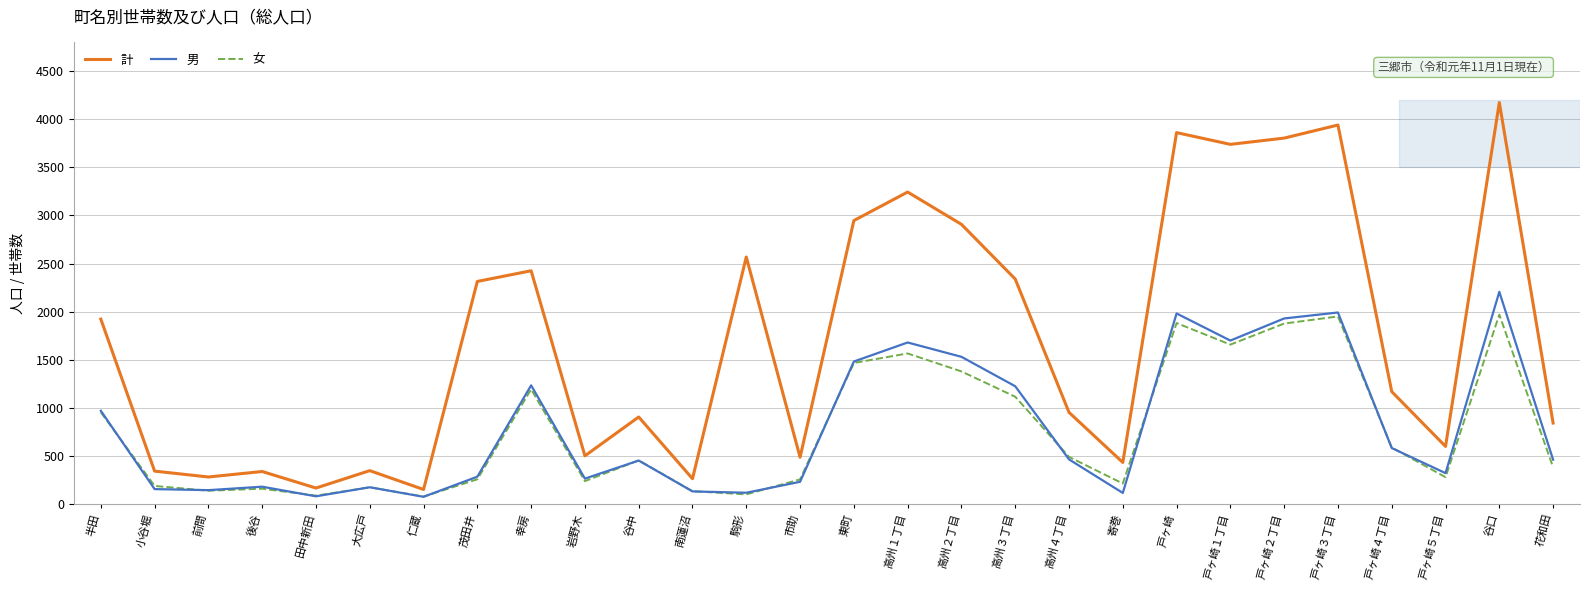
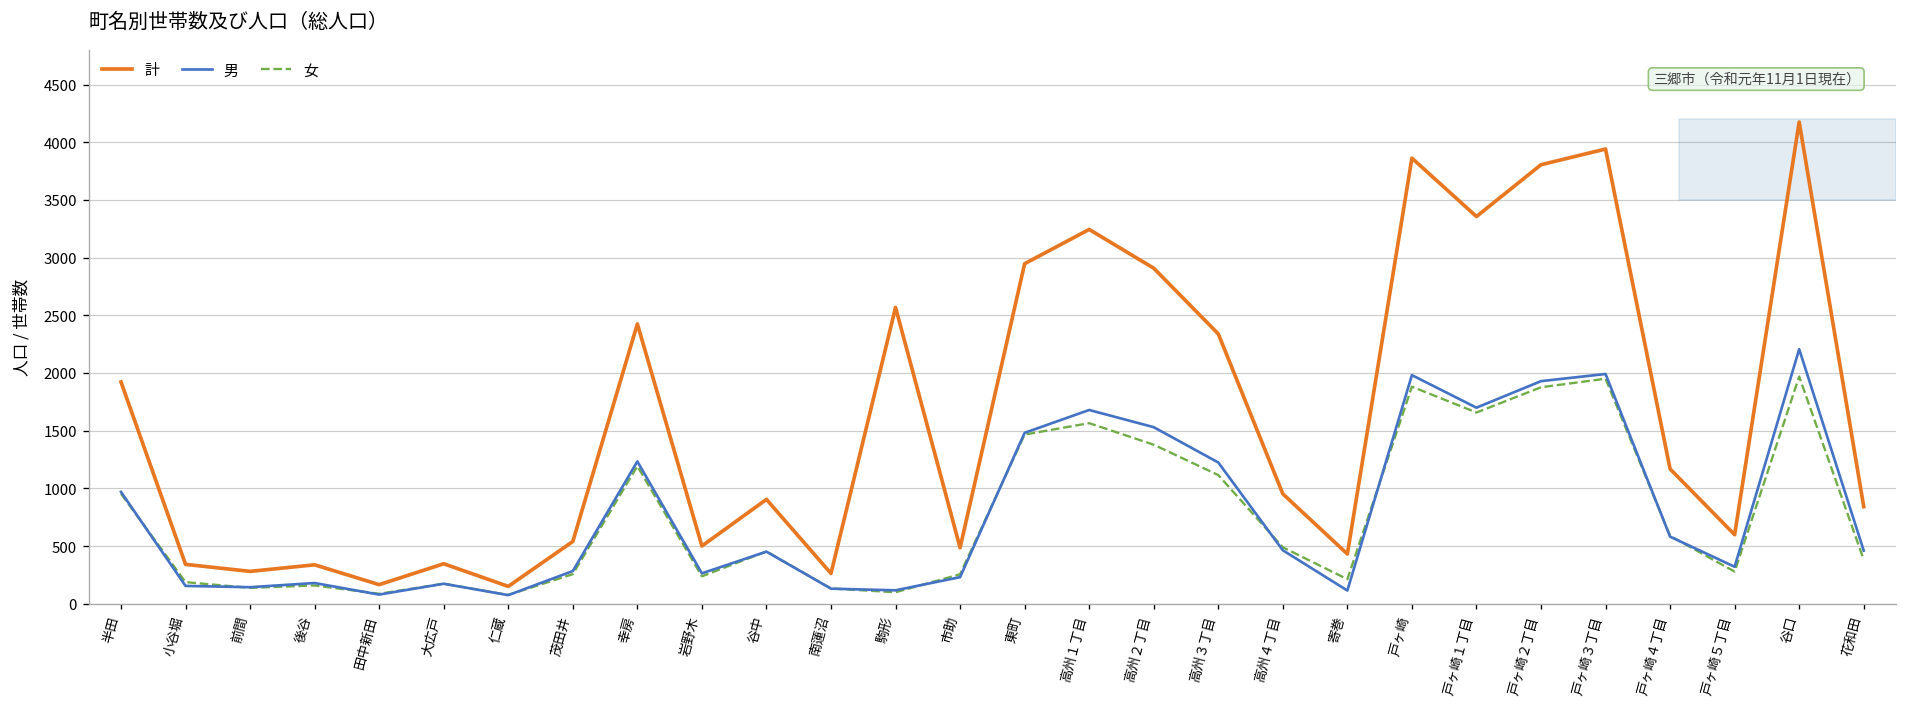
計, 茂田井: 2300 -> 500
計, 戸ヶ崎１丁目: 3700 -> 3400
